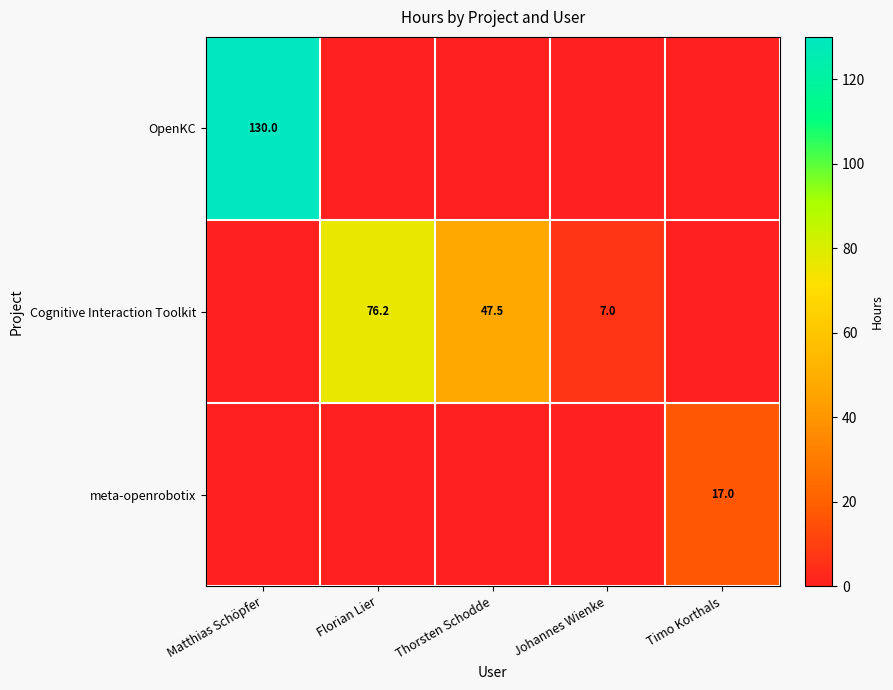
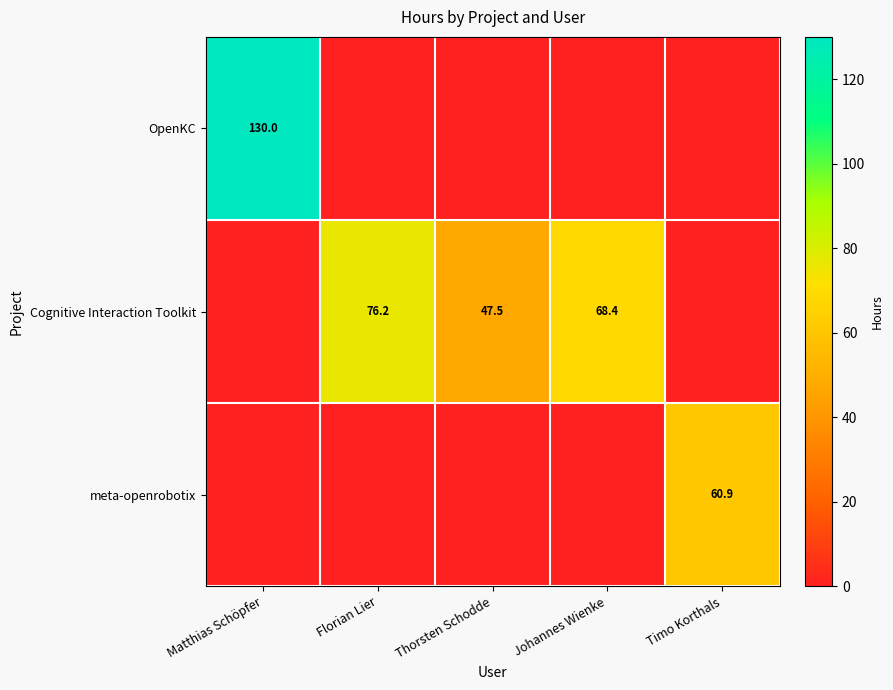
Cognitive Interaction Toolkit, Johannes Wienke: 7.0 -> 68.4
meta-openrobotix, Timo Korthals: 17.0 -> 60.9
